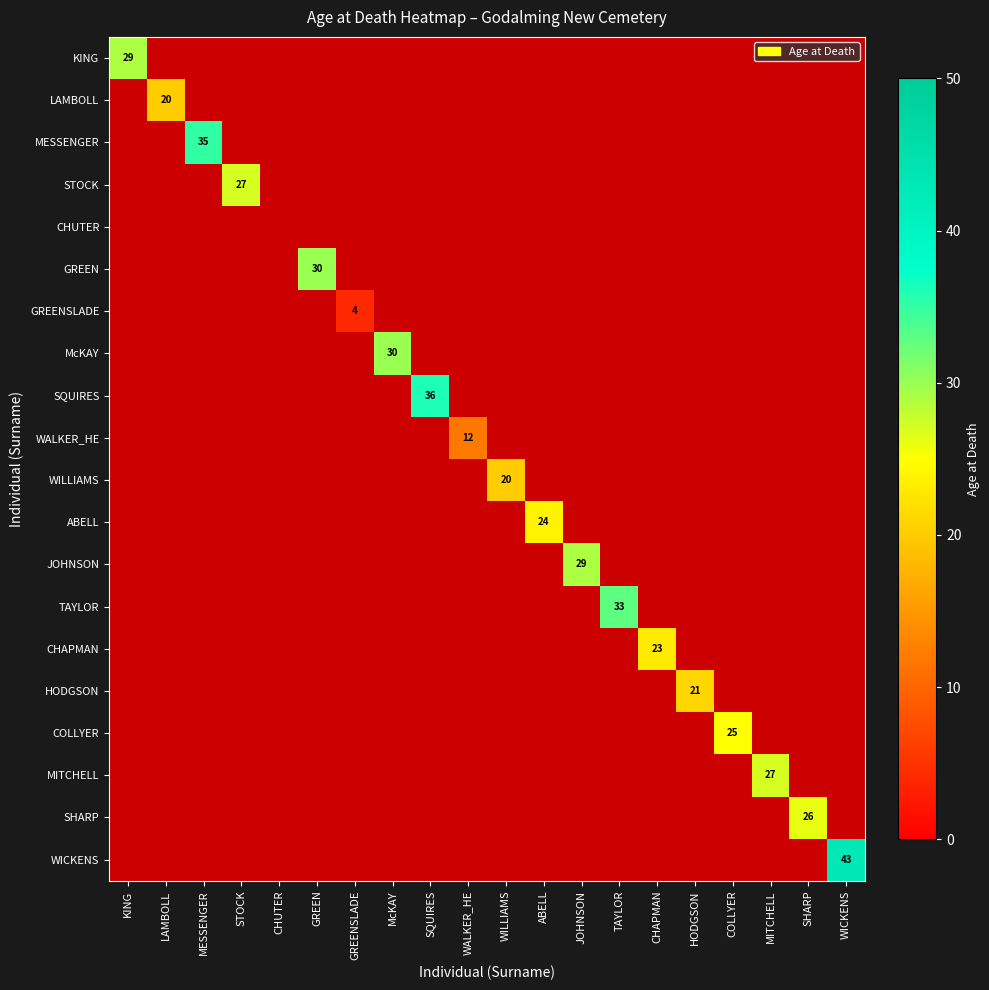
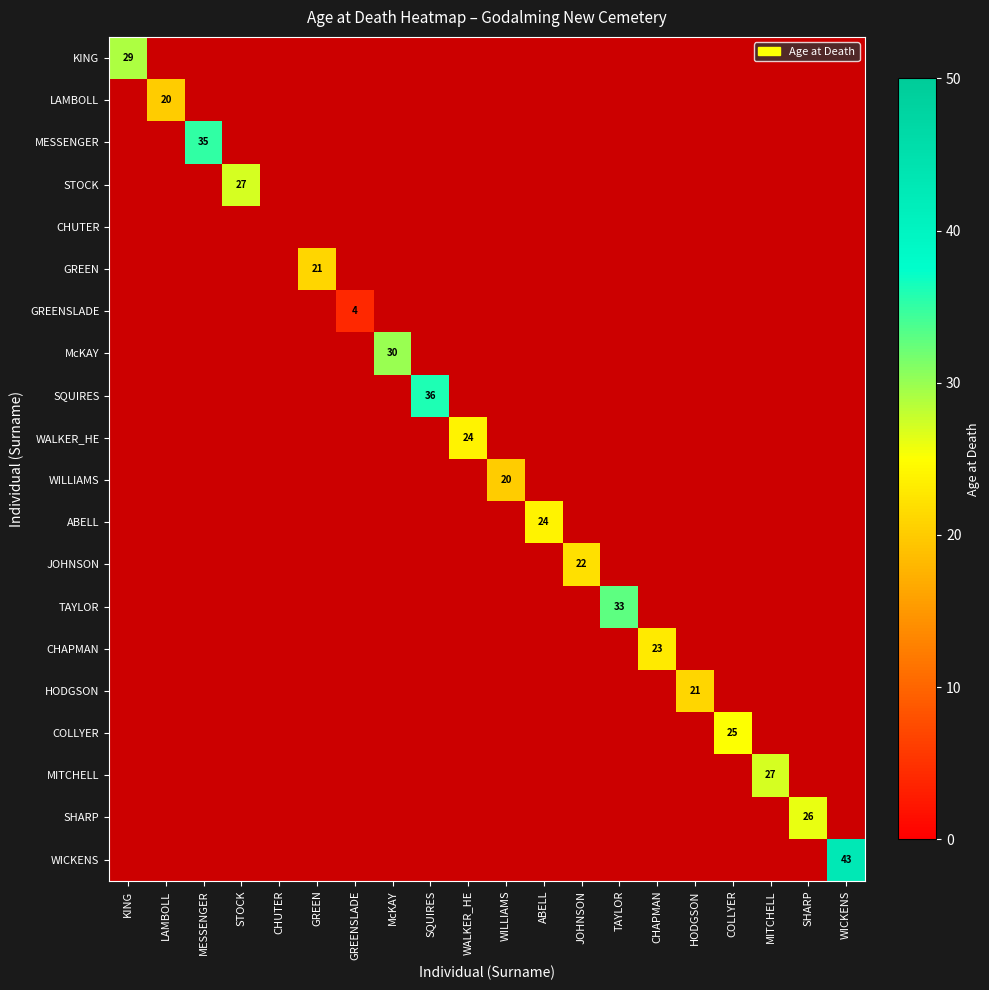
GREEN, GREEN: 30 -> 21
WALKER_HE, WALKER_HE: 12 -> 24
JOHNSON, JOHNSON: 29 -> 22
